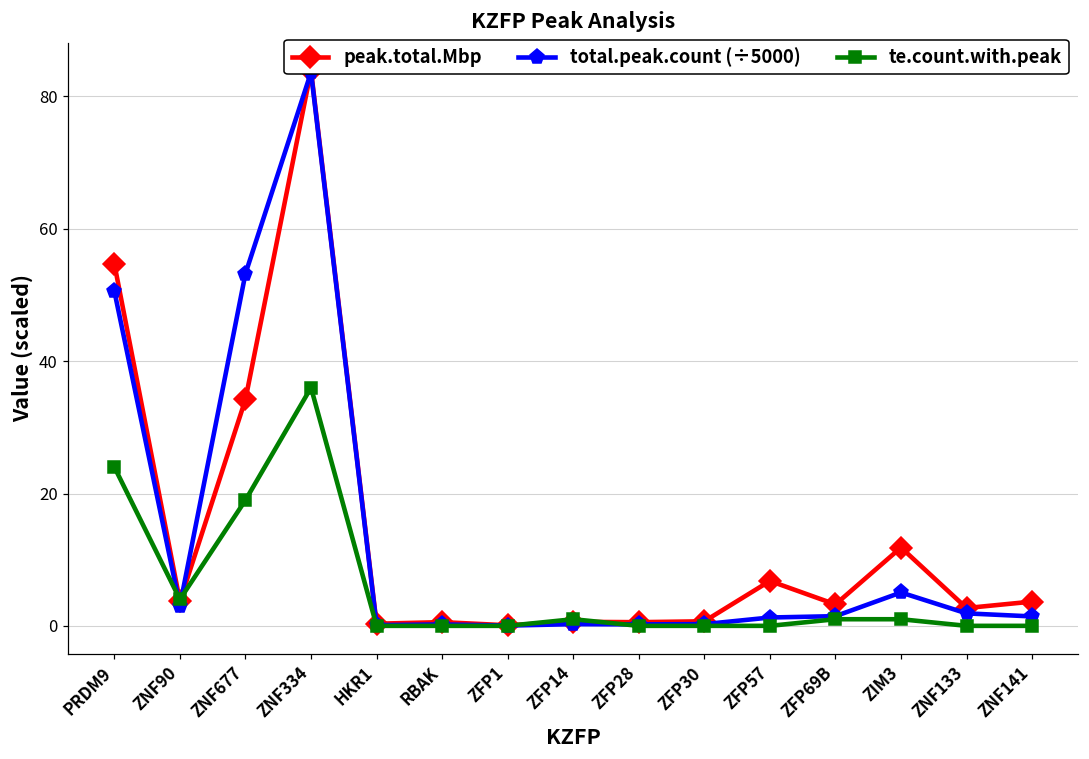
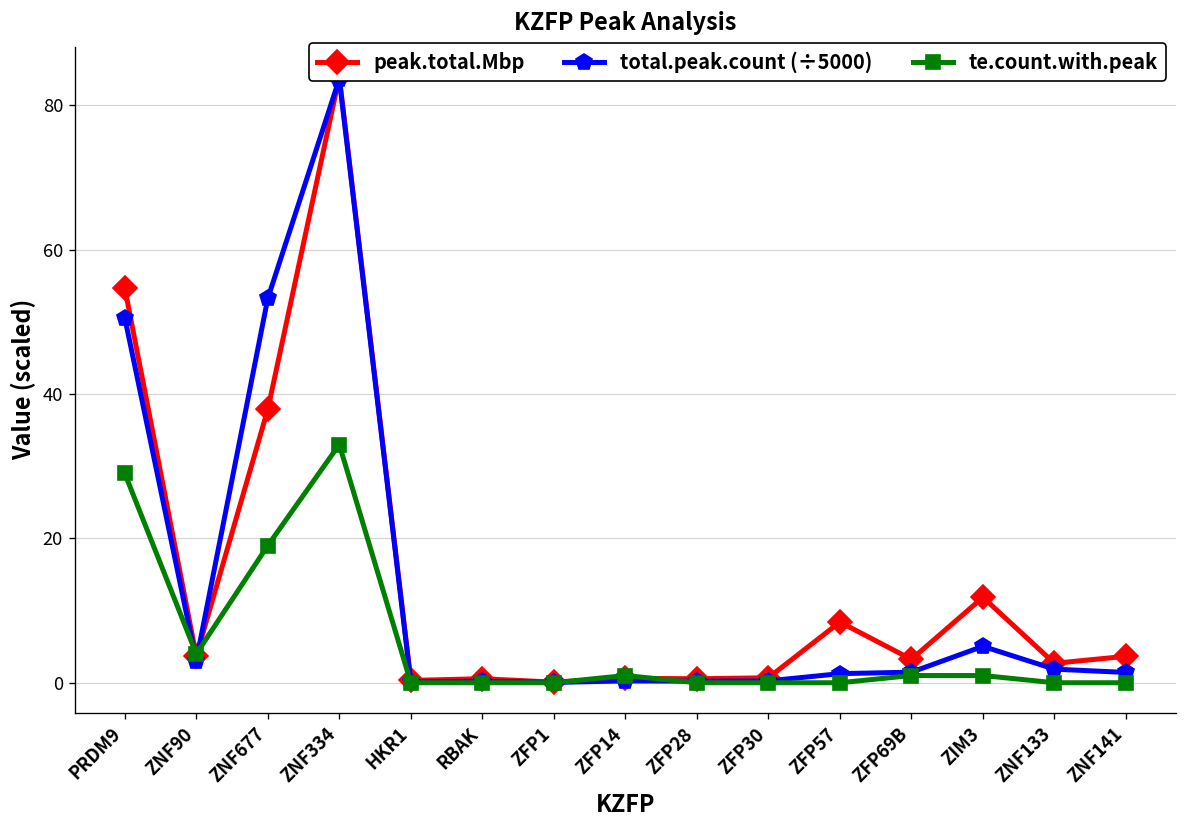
te.count.with.peak, PRDM9: 24 -> 29
peak.total.Mbp, ZNF677: 34 -> 38
te.count.with.peak, ZNF334: 36 -> 33
peak.total.Mbp, ZFP57: 7 -> 8
